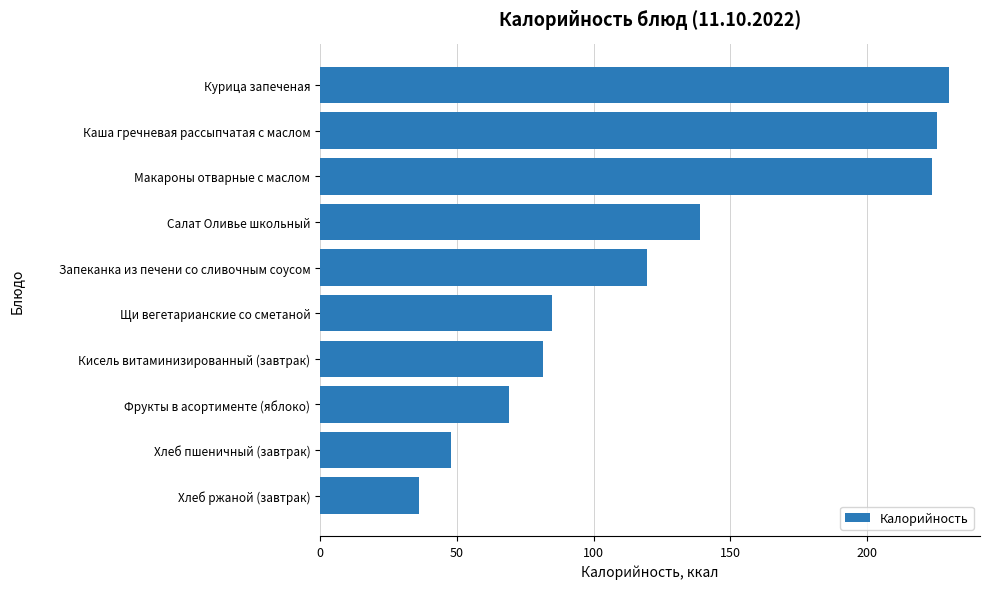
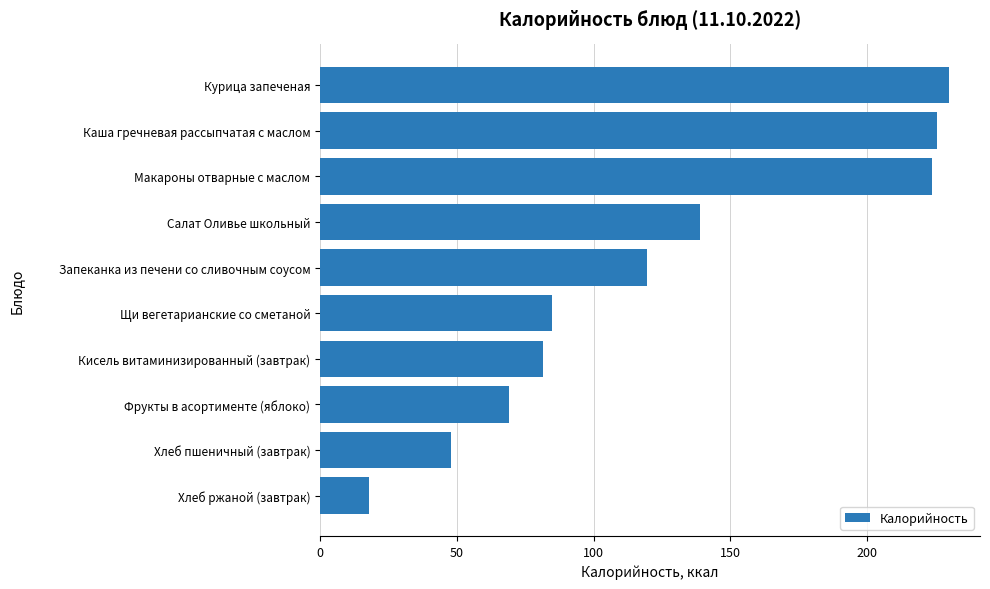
Хлеб ржаной (завтрак): 36 -> 18
